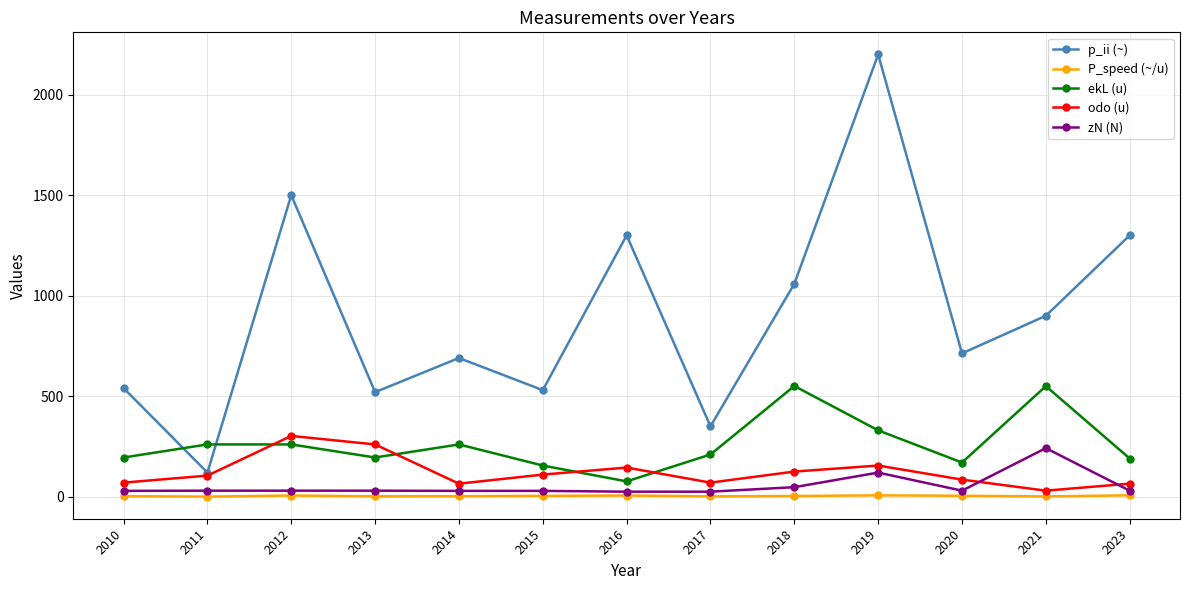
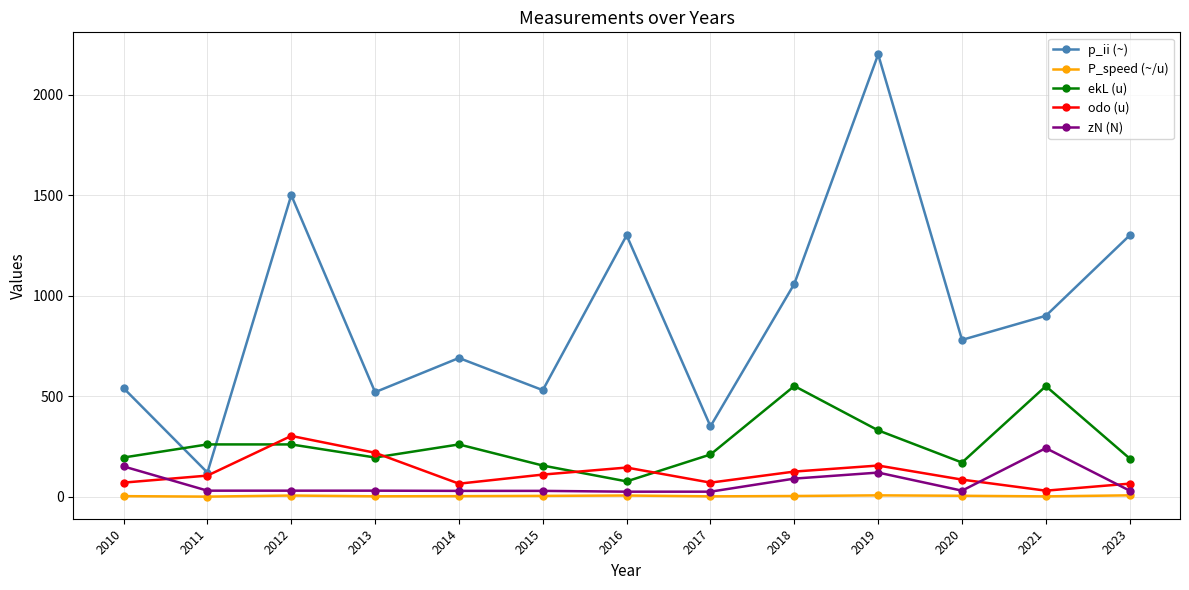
zN (N), 2010: 30 -> 150
odo (u), 2013: 260 -> 220
zN (N), 2018: 50 -> 90
p_ii (~), 2020: 710 -> 780
